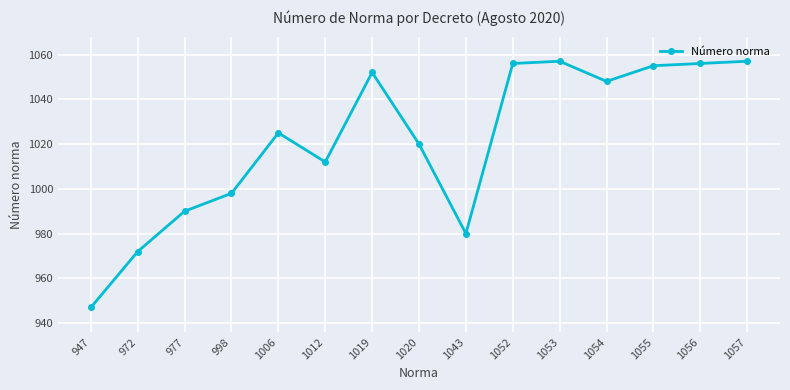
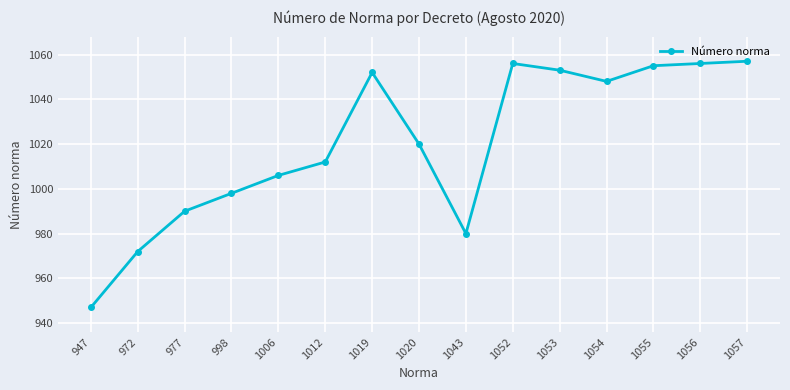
1006: 1025 -> 1006
1053: 1057 -> 1053
